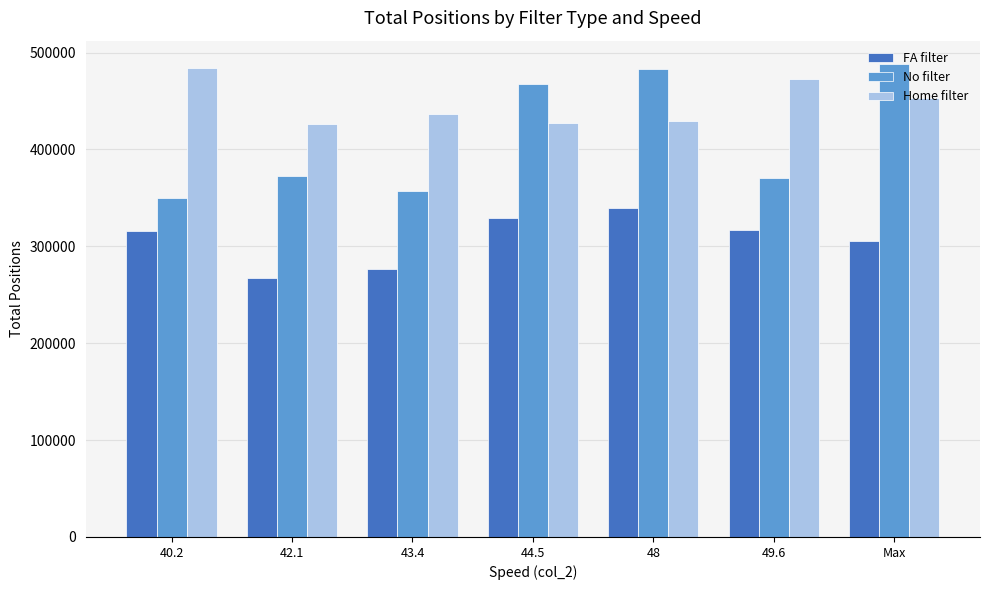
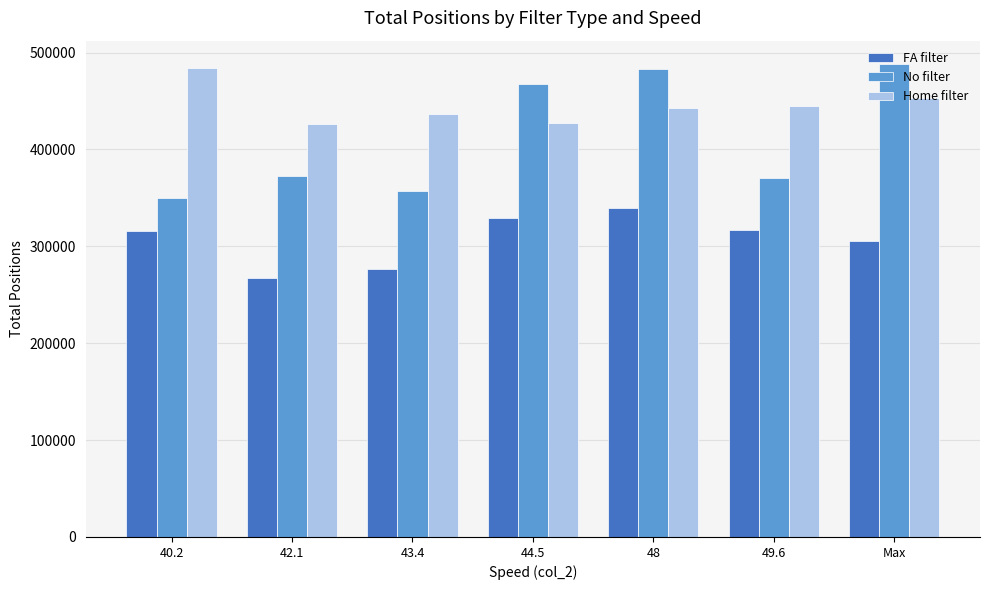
Home filter, 48: 430000 -> 440000
Home filter, 49.6: 470000 -> 440000
